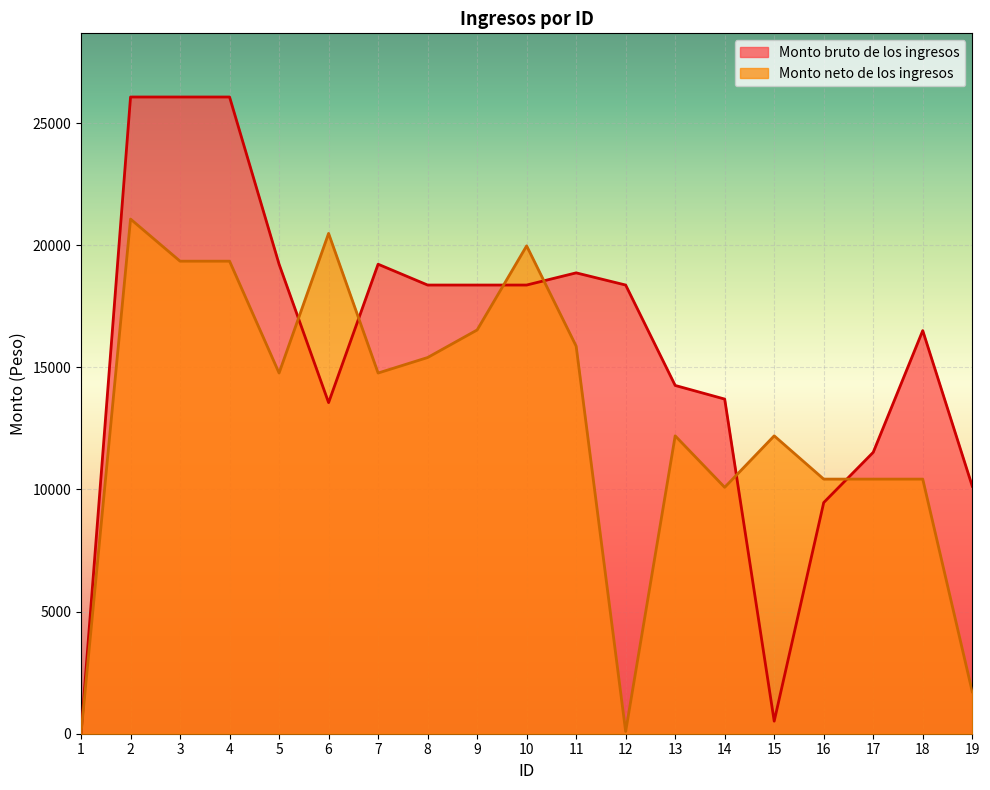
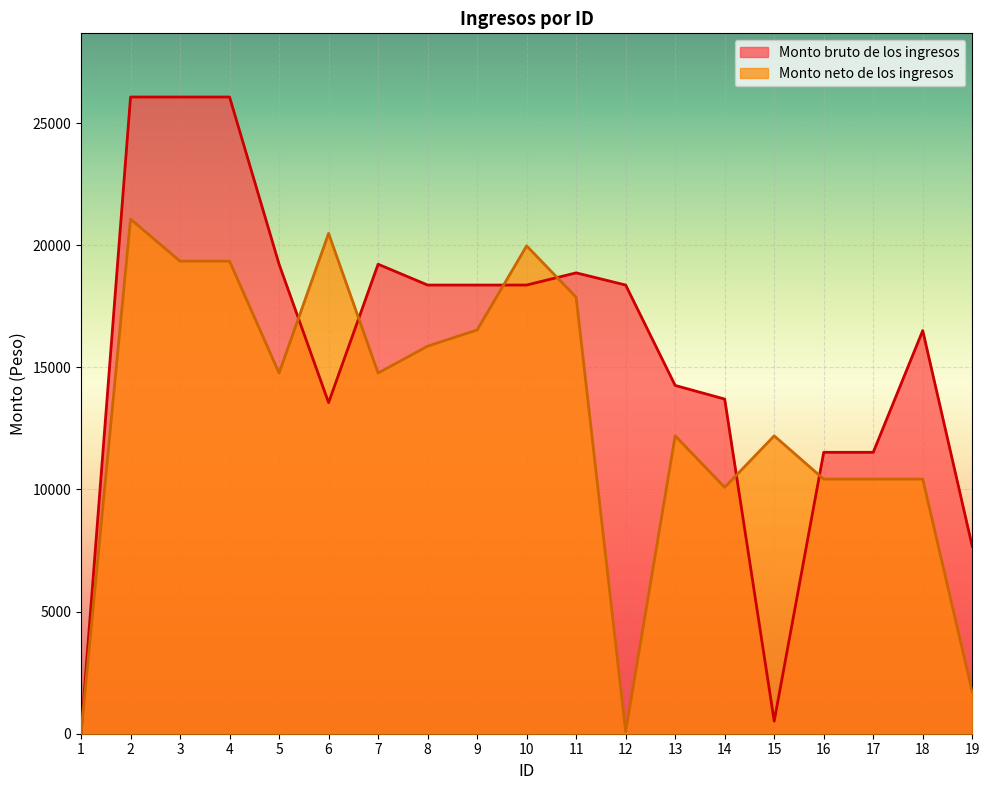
Monto neto de los ingresos, 8: 15400 -> 15900
Monto neto de los ingresos, 11: 15900 -> 17900
Monto bruto de los ingresos, 16: 9500 -> 11500
Monto bruto de los ingresos, 19: 10100 -> 7700
